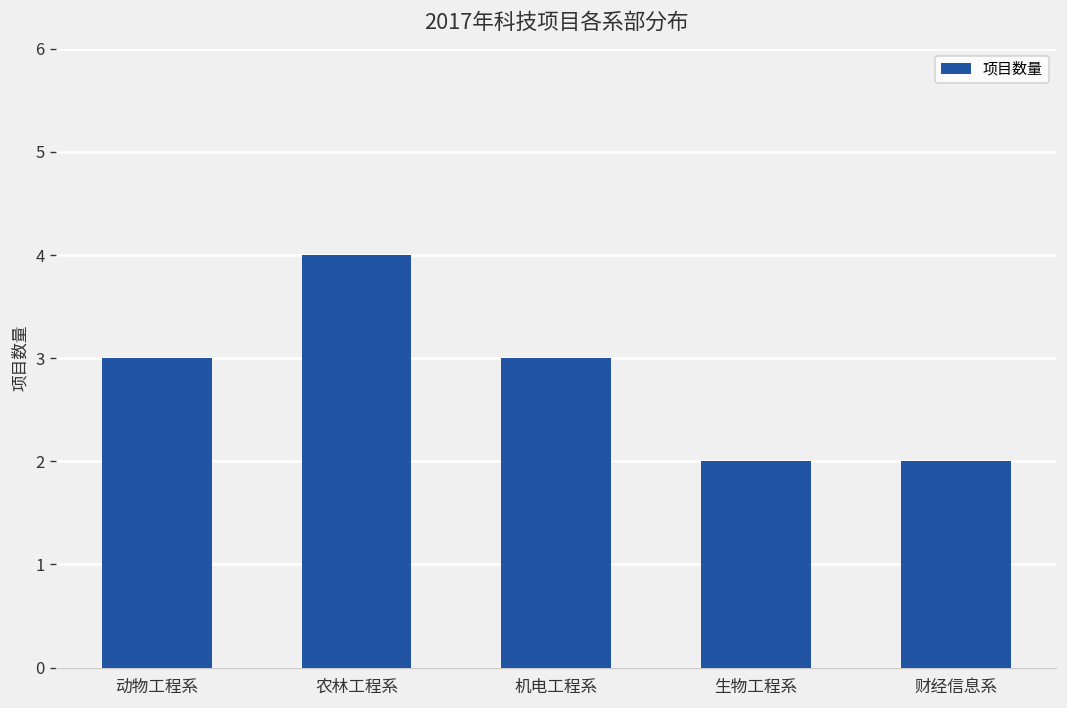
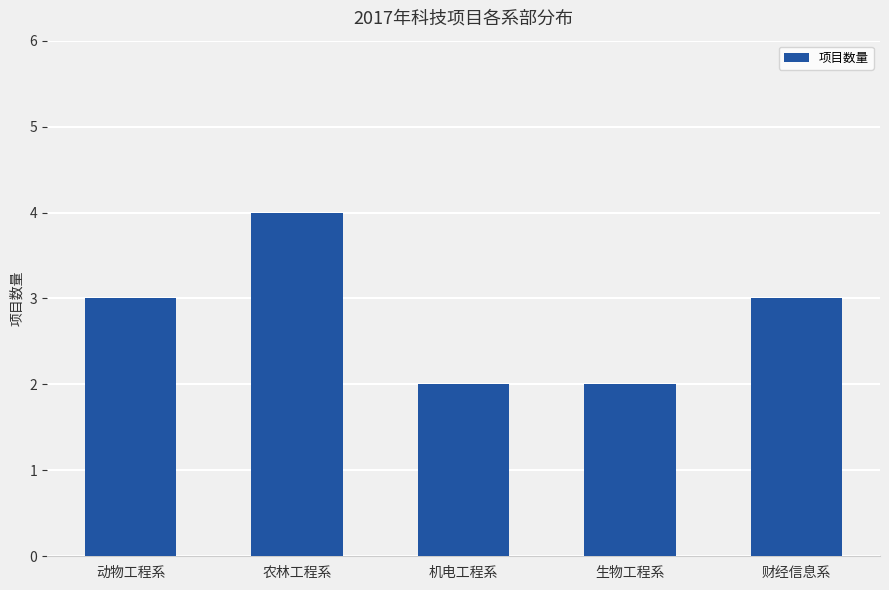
机电工程系: 3 -> 2
财经信息系: 2 -> 3
